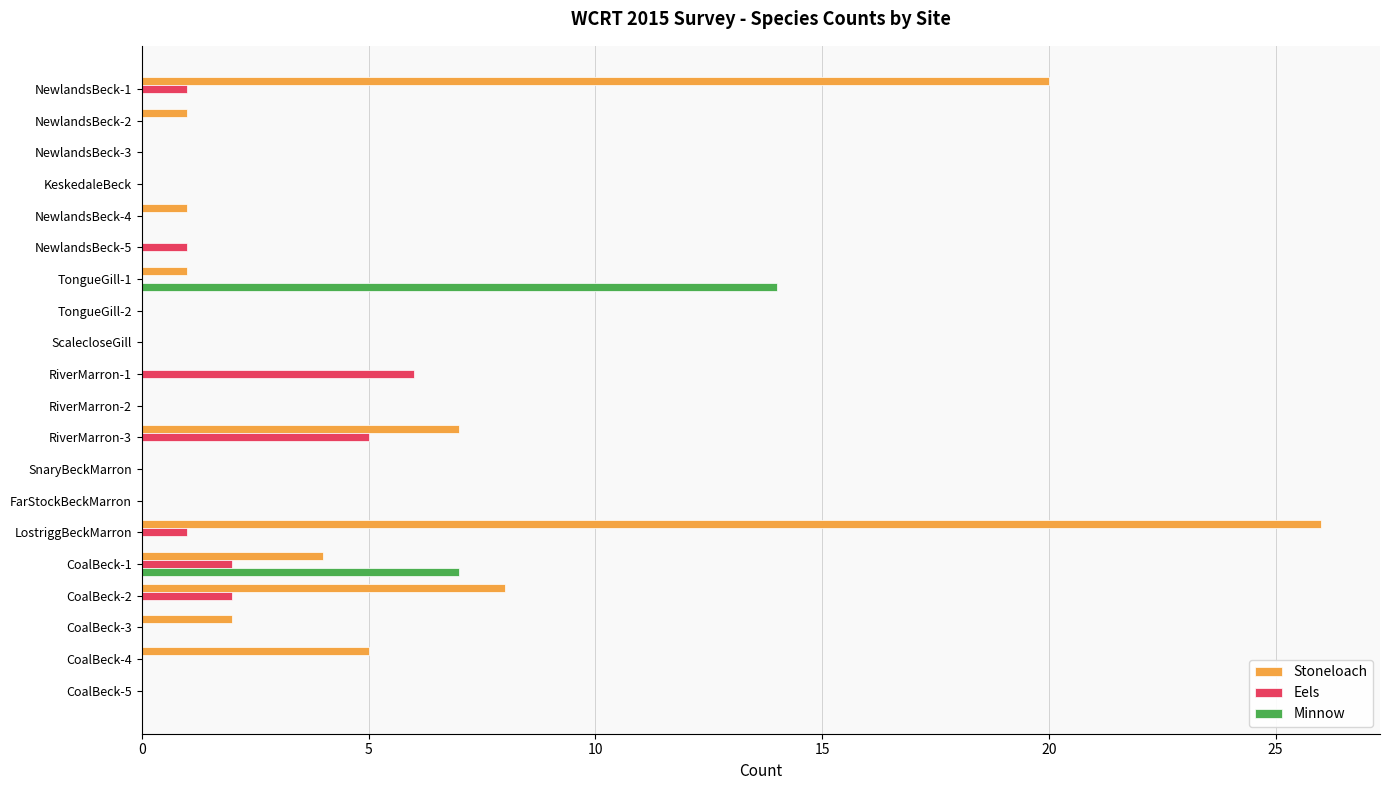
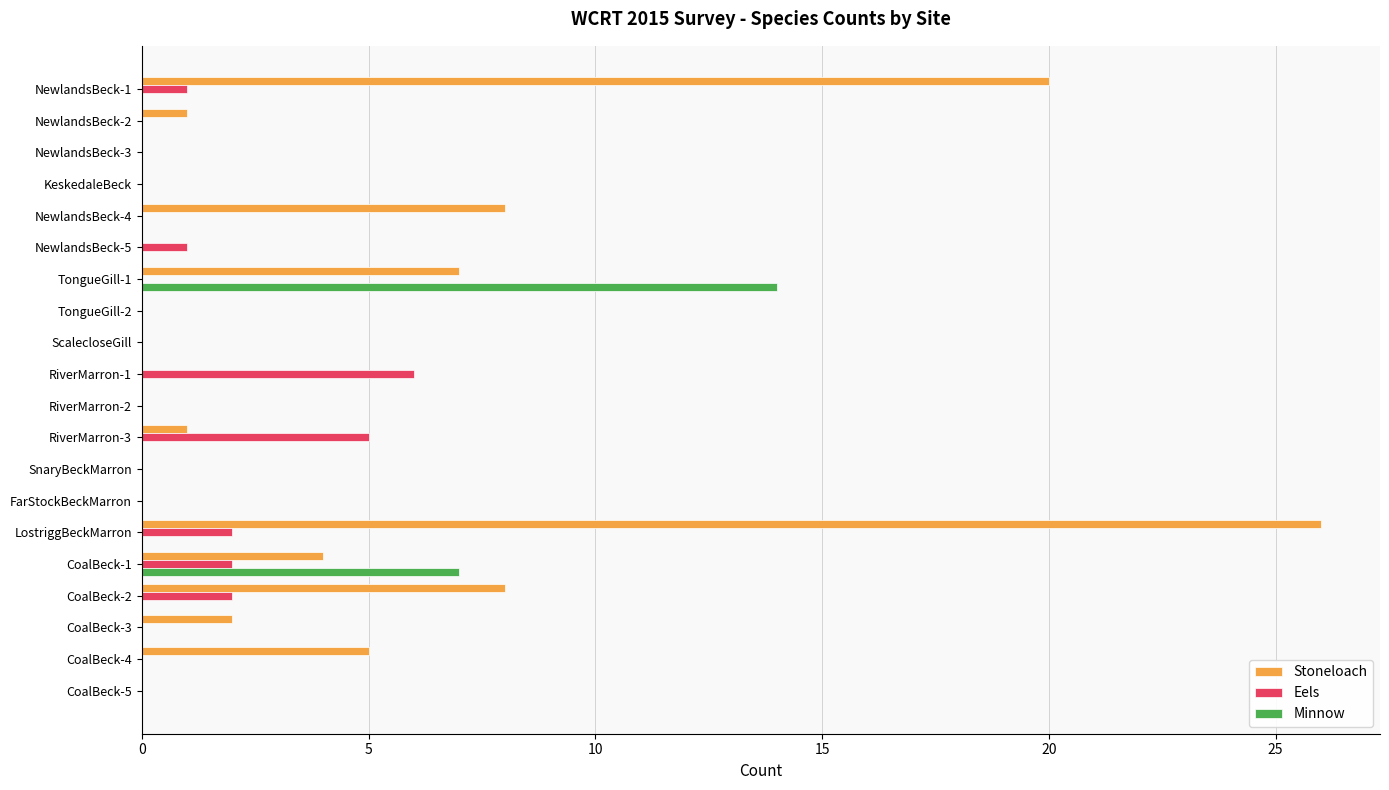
Stoneloach, NewlandsBeck-4: 1 -> 8
Stoneloach, TongueGill-1: 1 -> 7
Stoneloach, RiverMarron-3: 7 -> 1
Eels, LostriggBeckMarron: 1 -> 2
